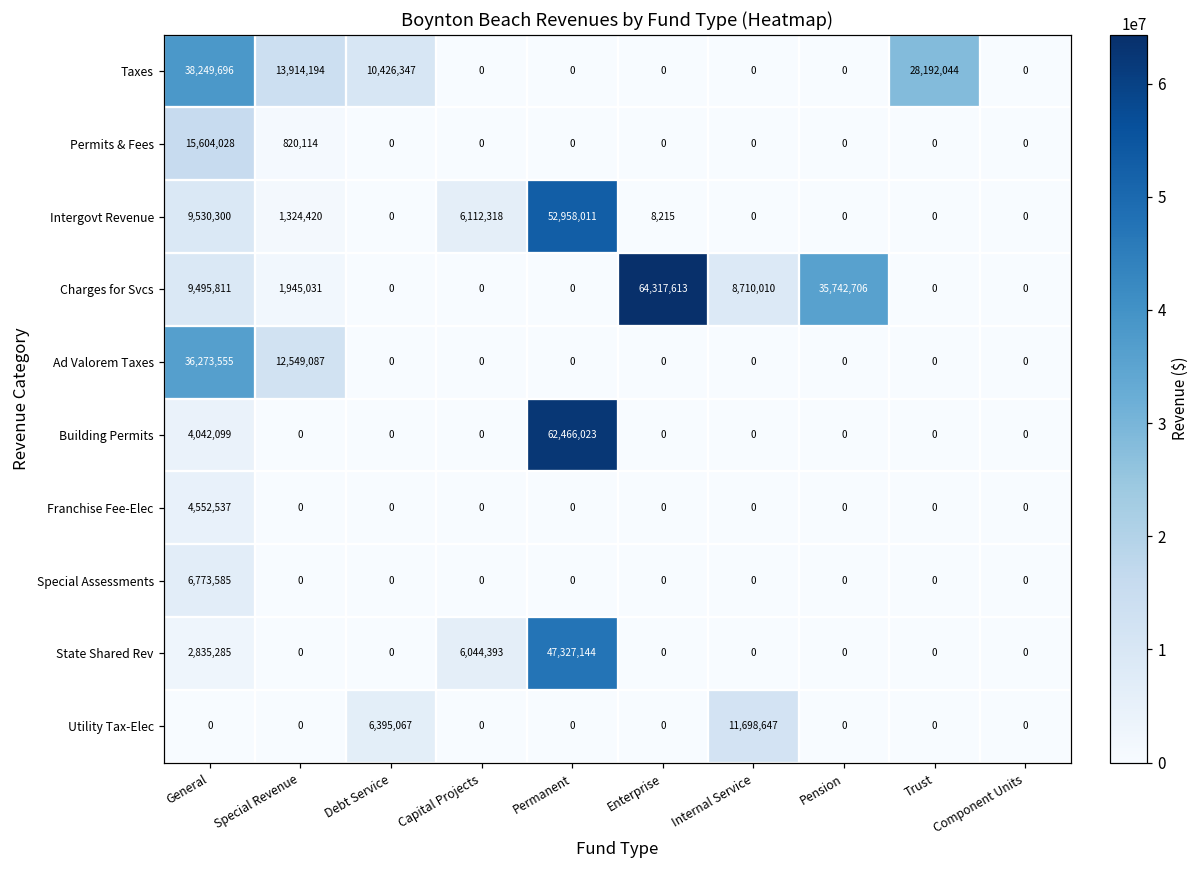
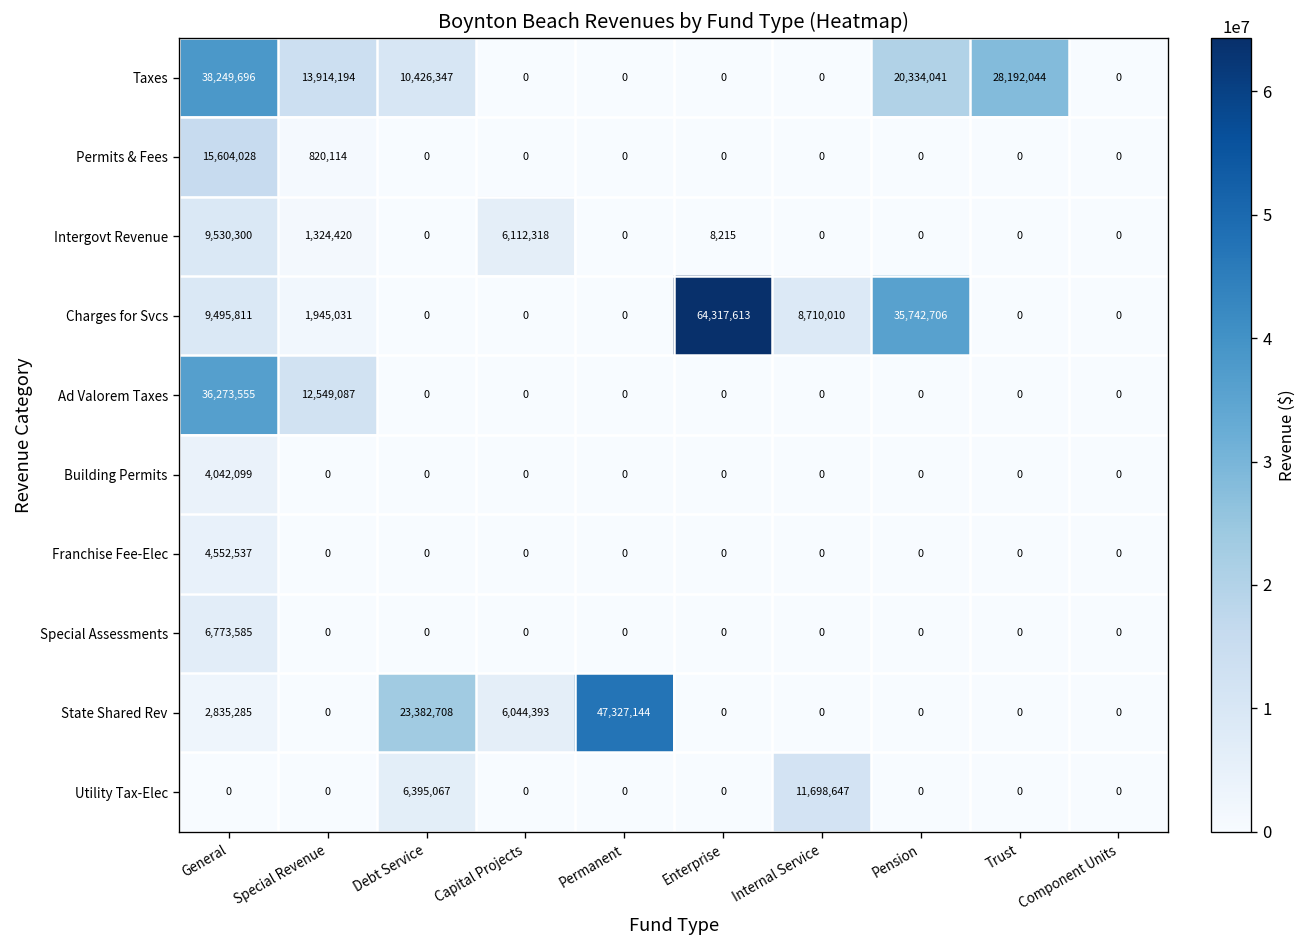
Taxes, Pension: 0 -> 20,334,041
Intergovt Revenue, Permanent: 52,958,011 -> 0
Building Permits, Permanent: 62,466,023 -> 0
State Shared Rev, Debt Service: 0 -> 23,382,708
